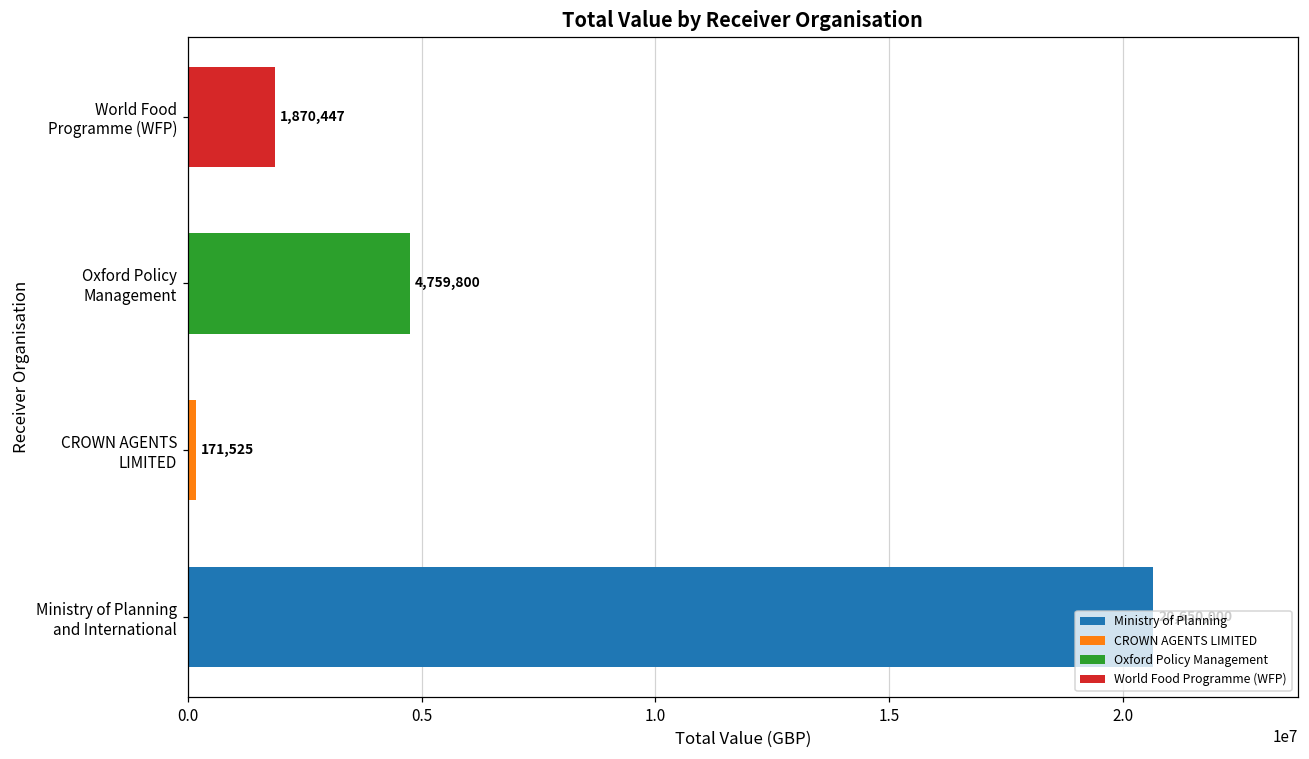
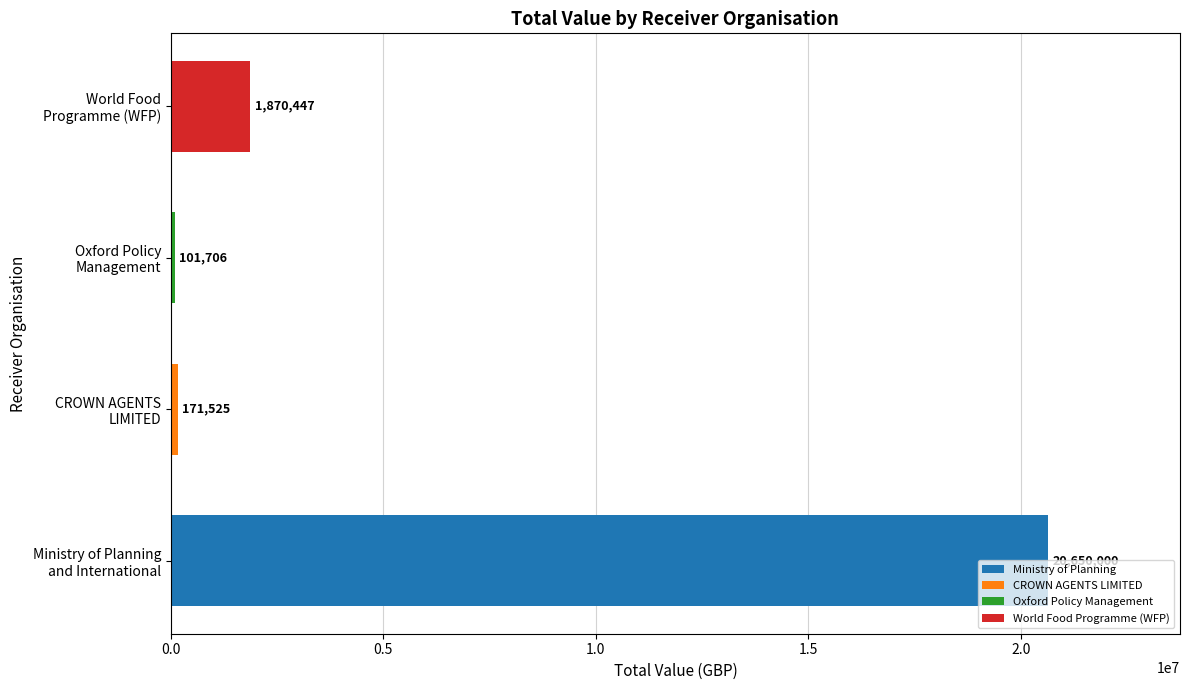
Oxford Policy Management: 4,759,800 -> 101,706
